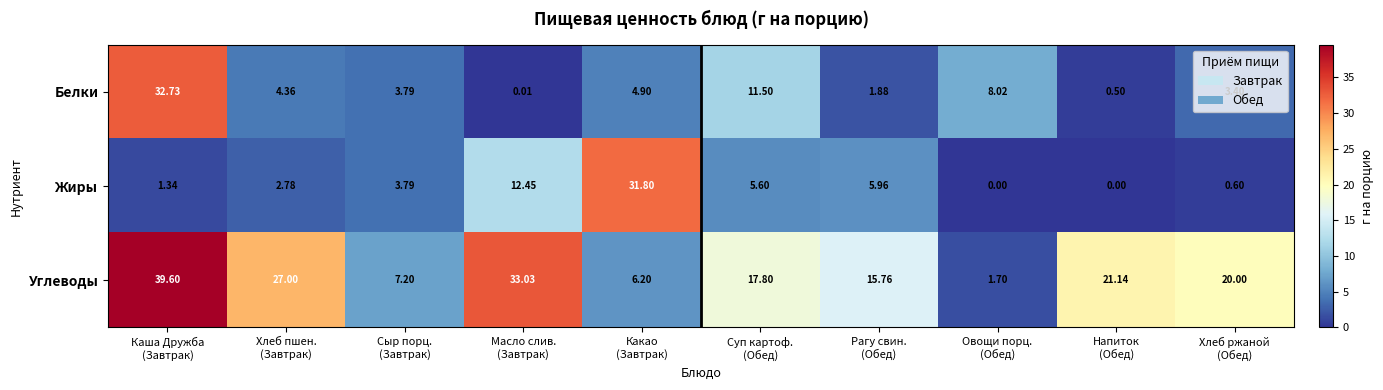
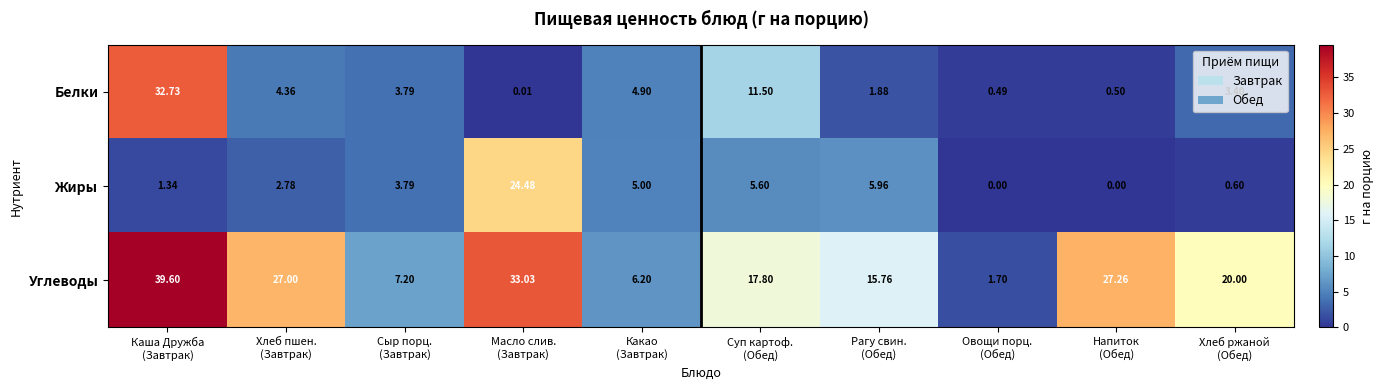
Белки, Овощи порц. (Обед): 8.02 -> 0.49
Жиры, Масло слив. (Завтрак): 12.45 -> 24.48
Жиры, Какао (Завтрак): 31.80 -> 5.00
Углеводы, Напиток (Обед): 21.14 -> 27.26
